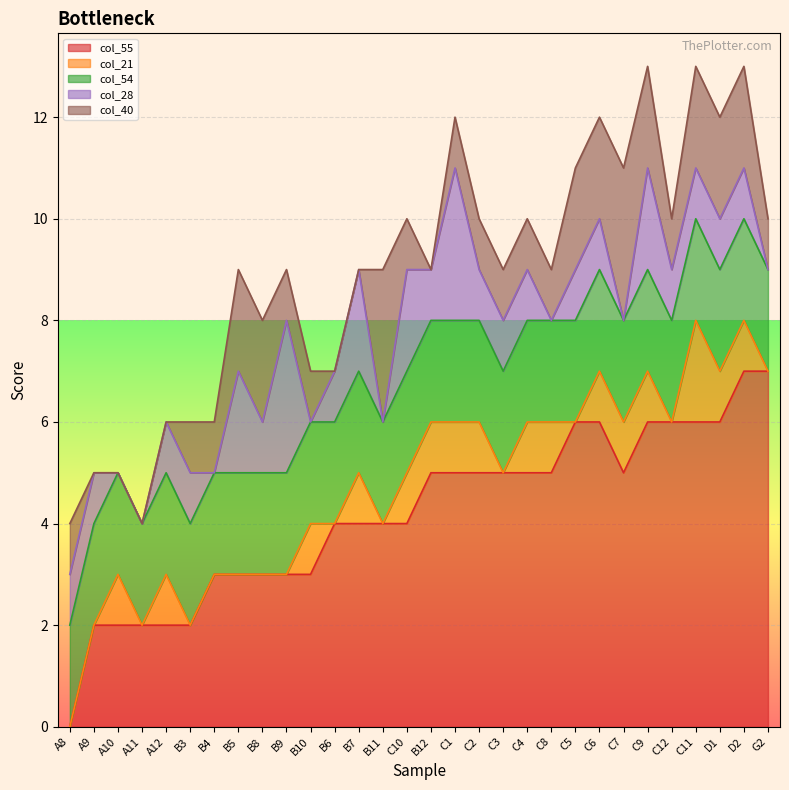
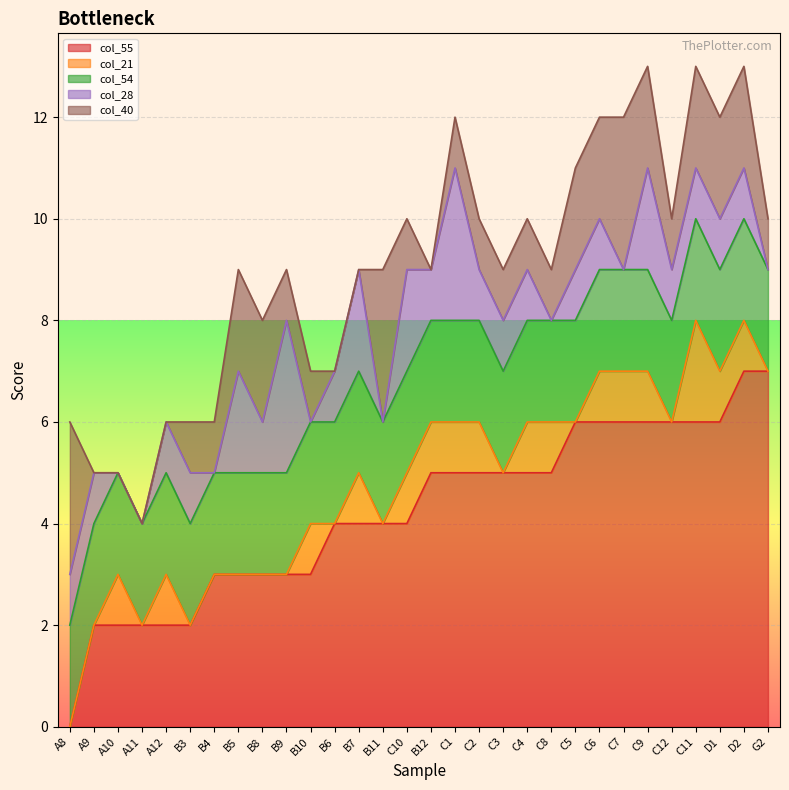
col_40, A8: 1 -> 3
col_55, C7: 5 -> 6
